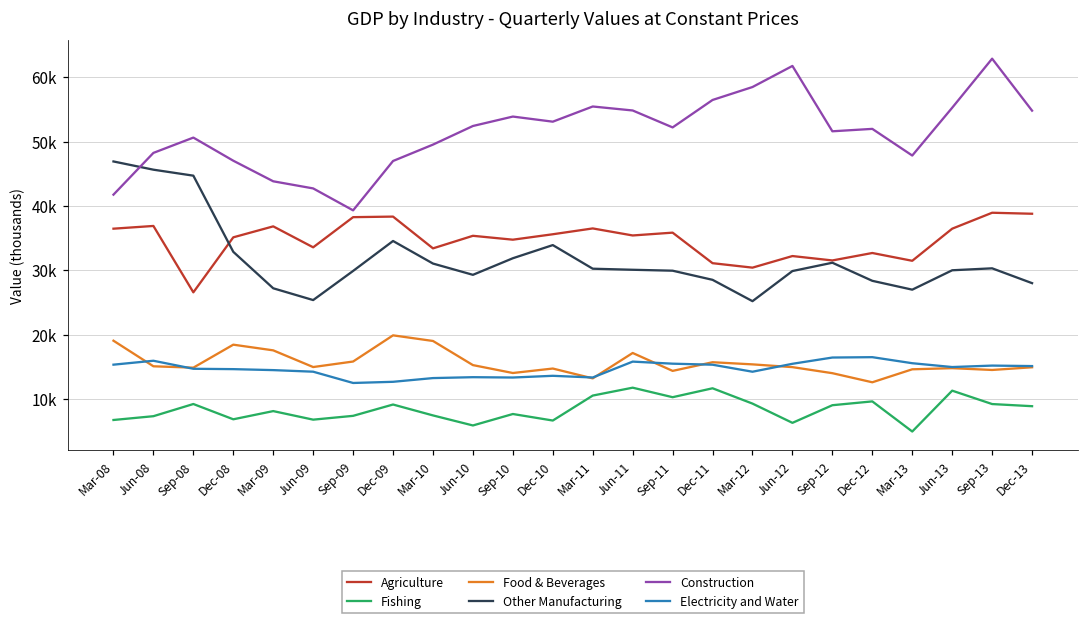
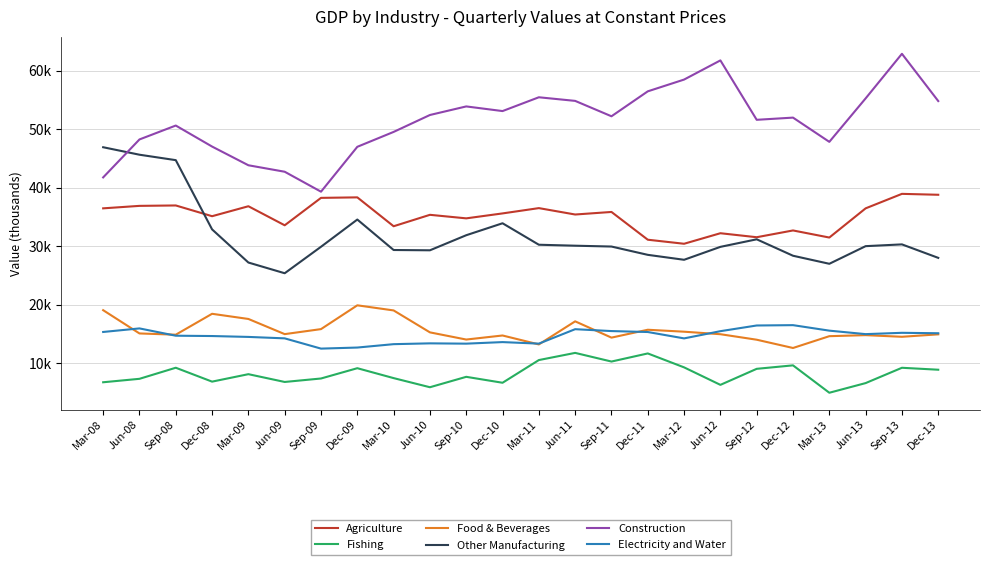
Agriculture, Sep-08: 27000 -> 37000
Other Manufacturing, Mar-10: 31000 -> 29000
Other Manufacturing, Mar-12: 25000 -> 28000
Fishing, Jun-13: 11000 -> 7000
